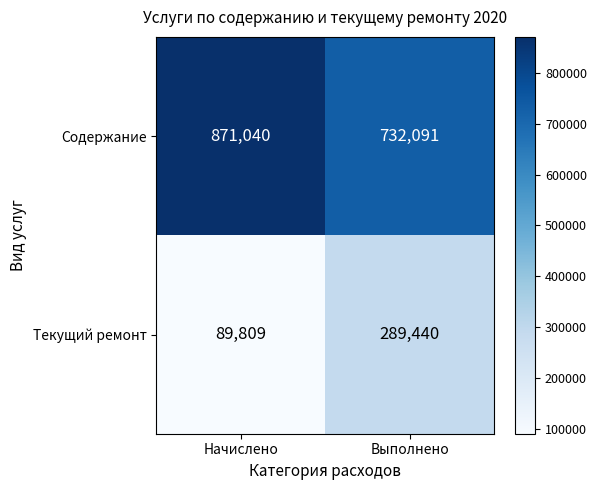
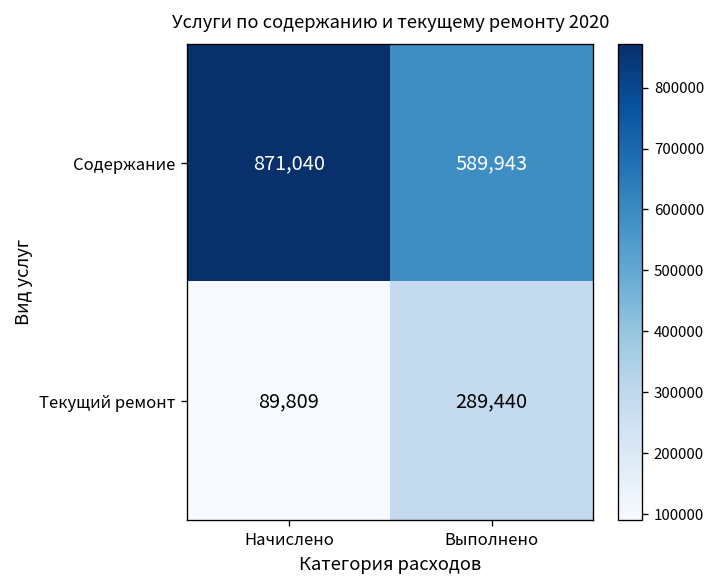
Содержание, Выполнено: 732,091 -> 589,943
